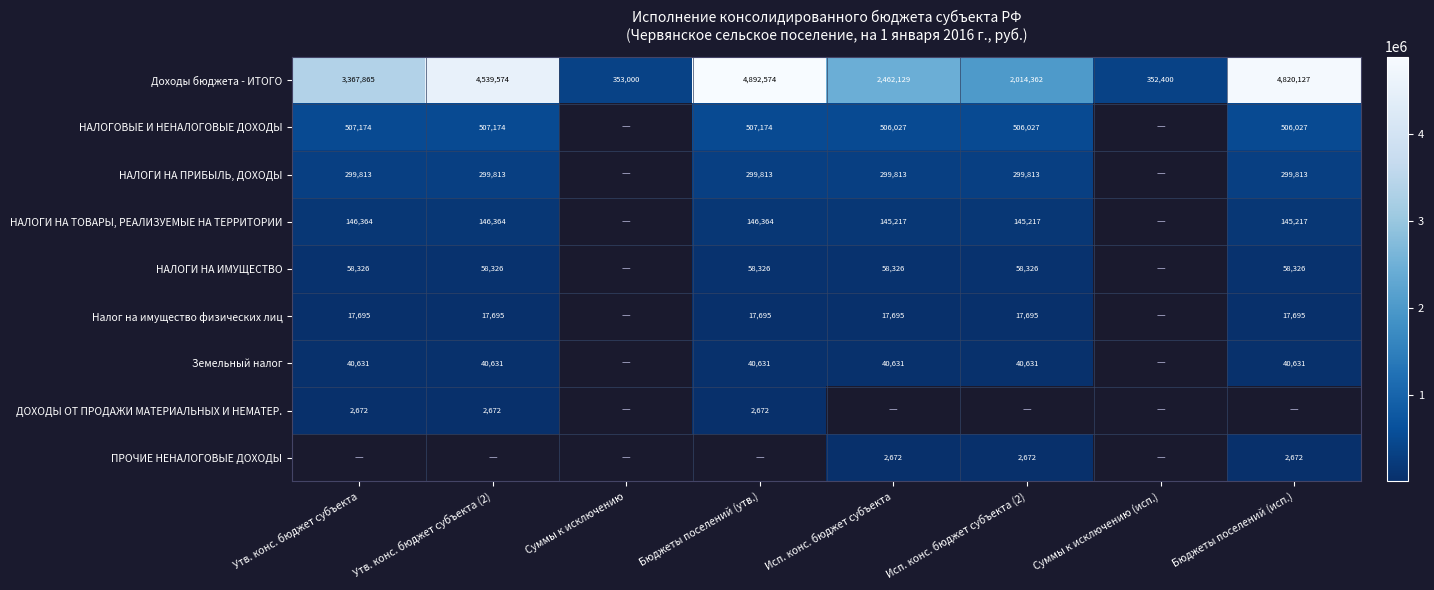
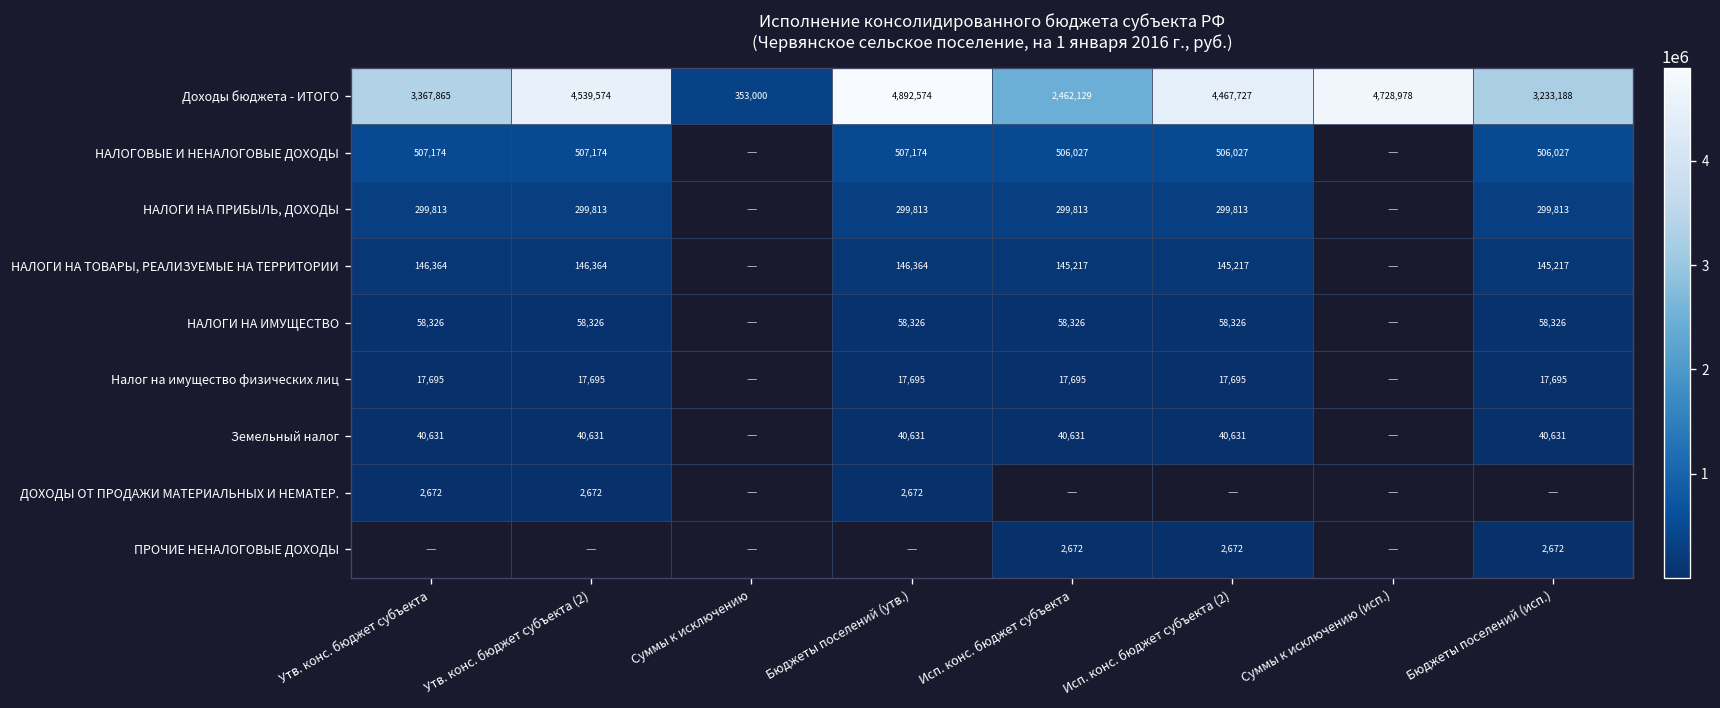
Доходы бюджета - ИТОГО, Исп. конс. бюджет субъекта (2): 2,014,362 -> 4,467,727
Доходы бюджета - ИТОГО, Суммы к исключению (исп.): 352,400 -> 4,728,978
Доходы бюджета - ИТОГО, Бюджеты поселений (исп.): 4,820,127 -> 3,233,188
